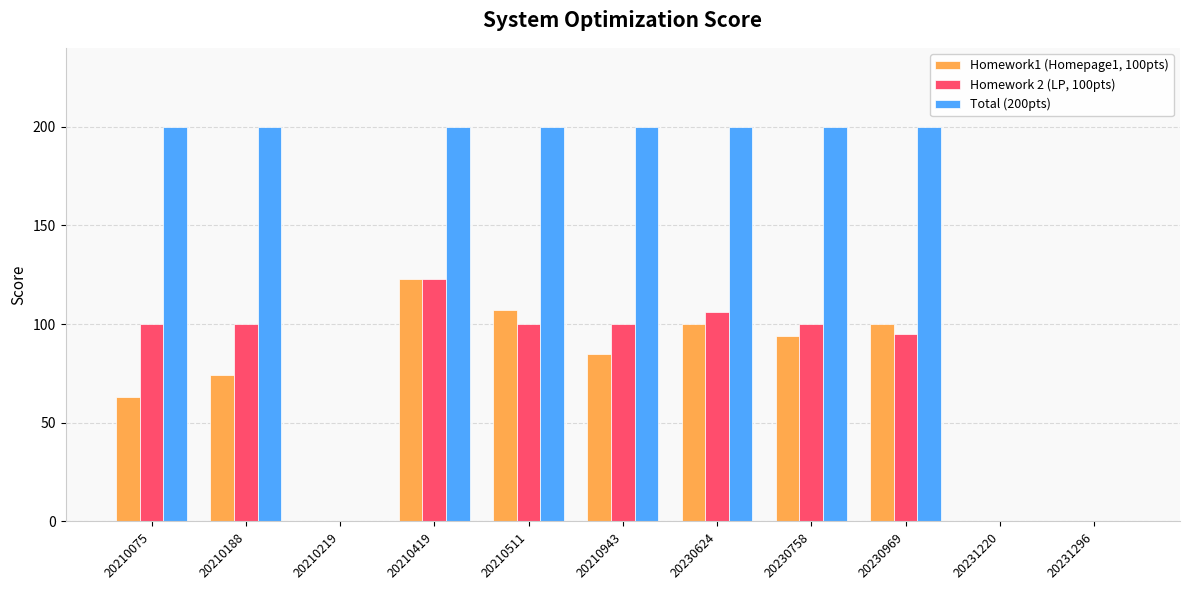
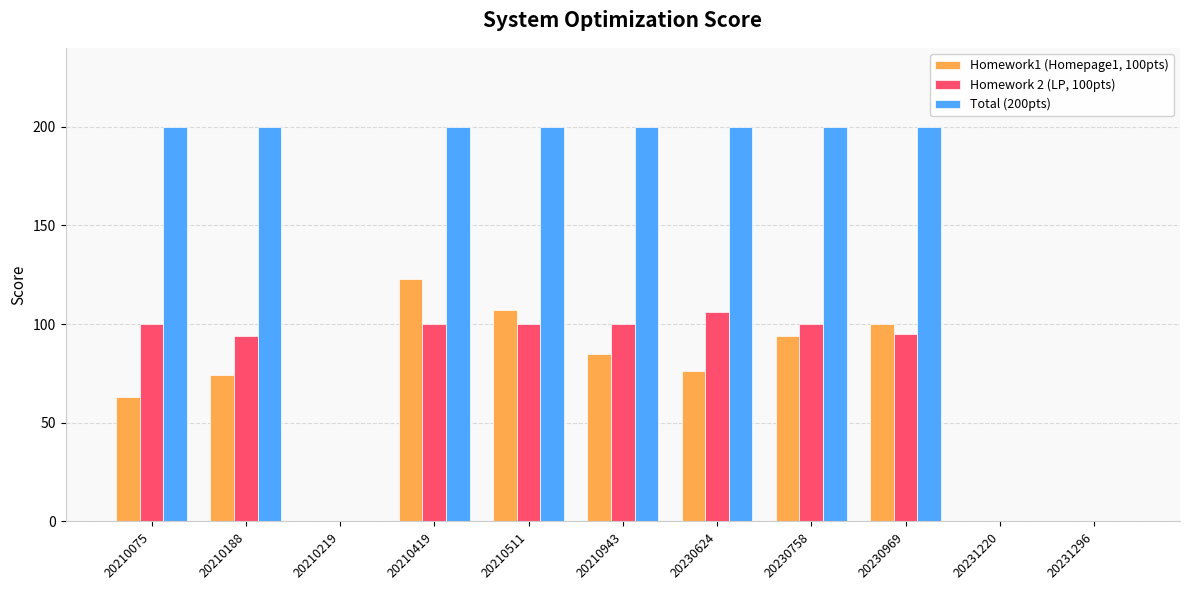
Homework 2 (LP, 100pts), 20210188: 100 -> 94
Homework 2 (LP, 100pts), 20210419: 123 -> 100
Homework1 (Homepage1, 100pts), 20230624: 100 -> 76
